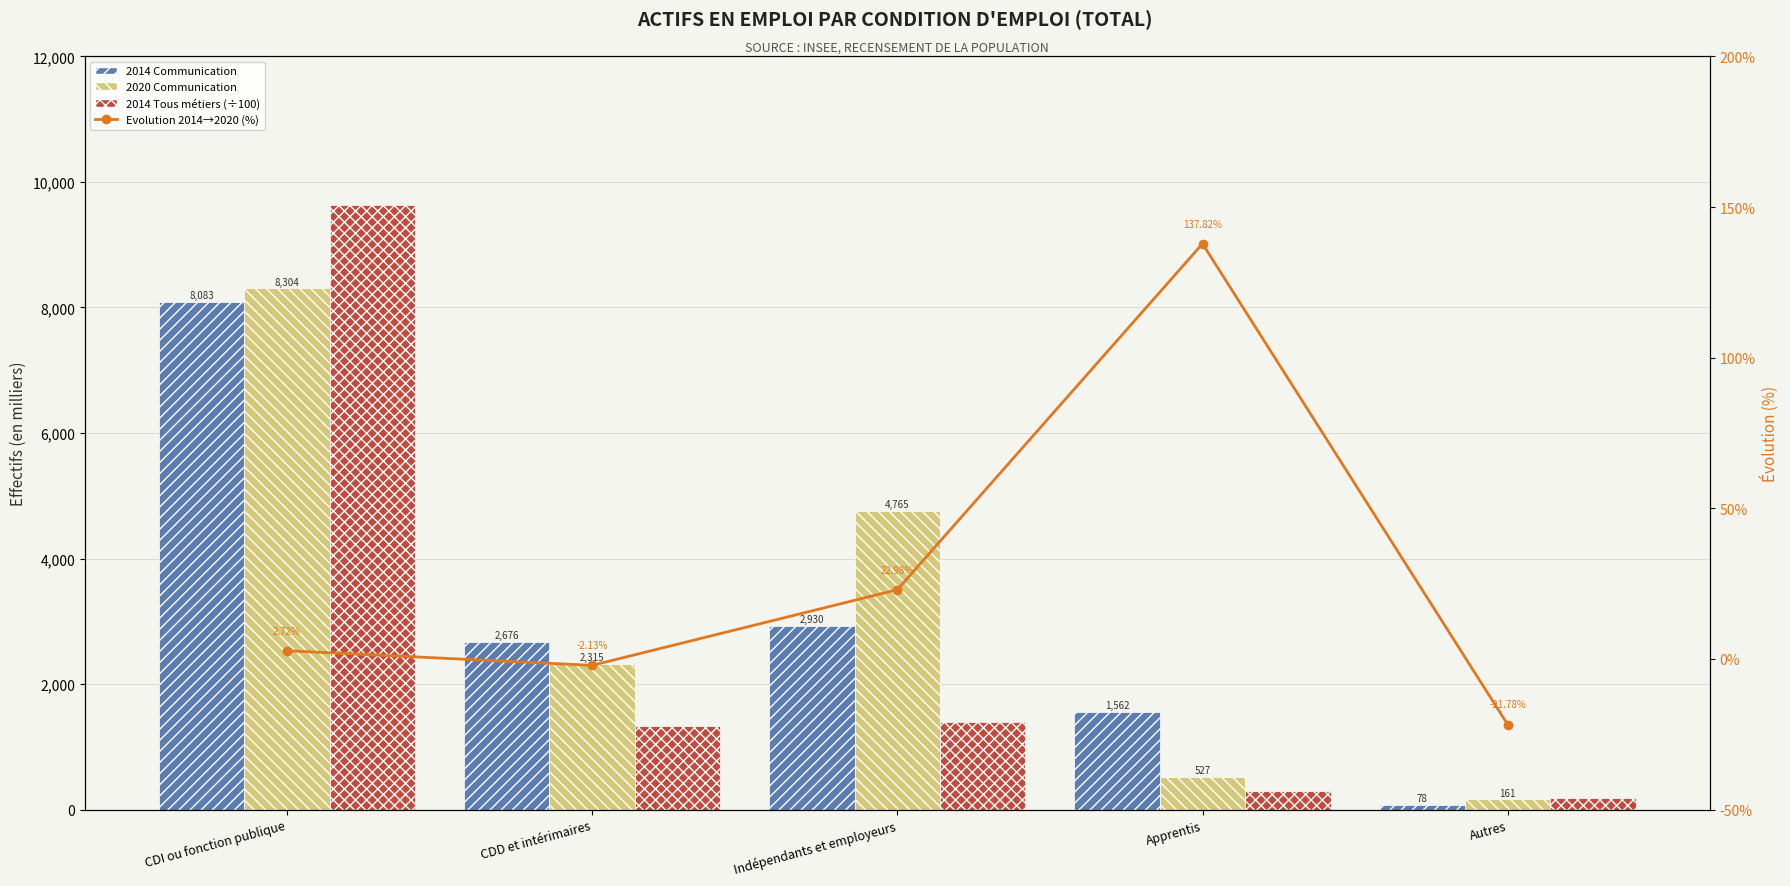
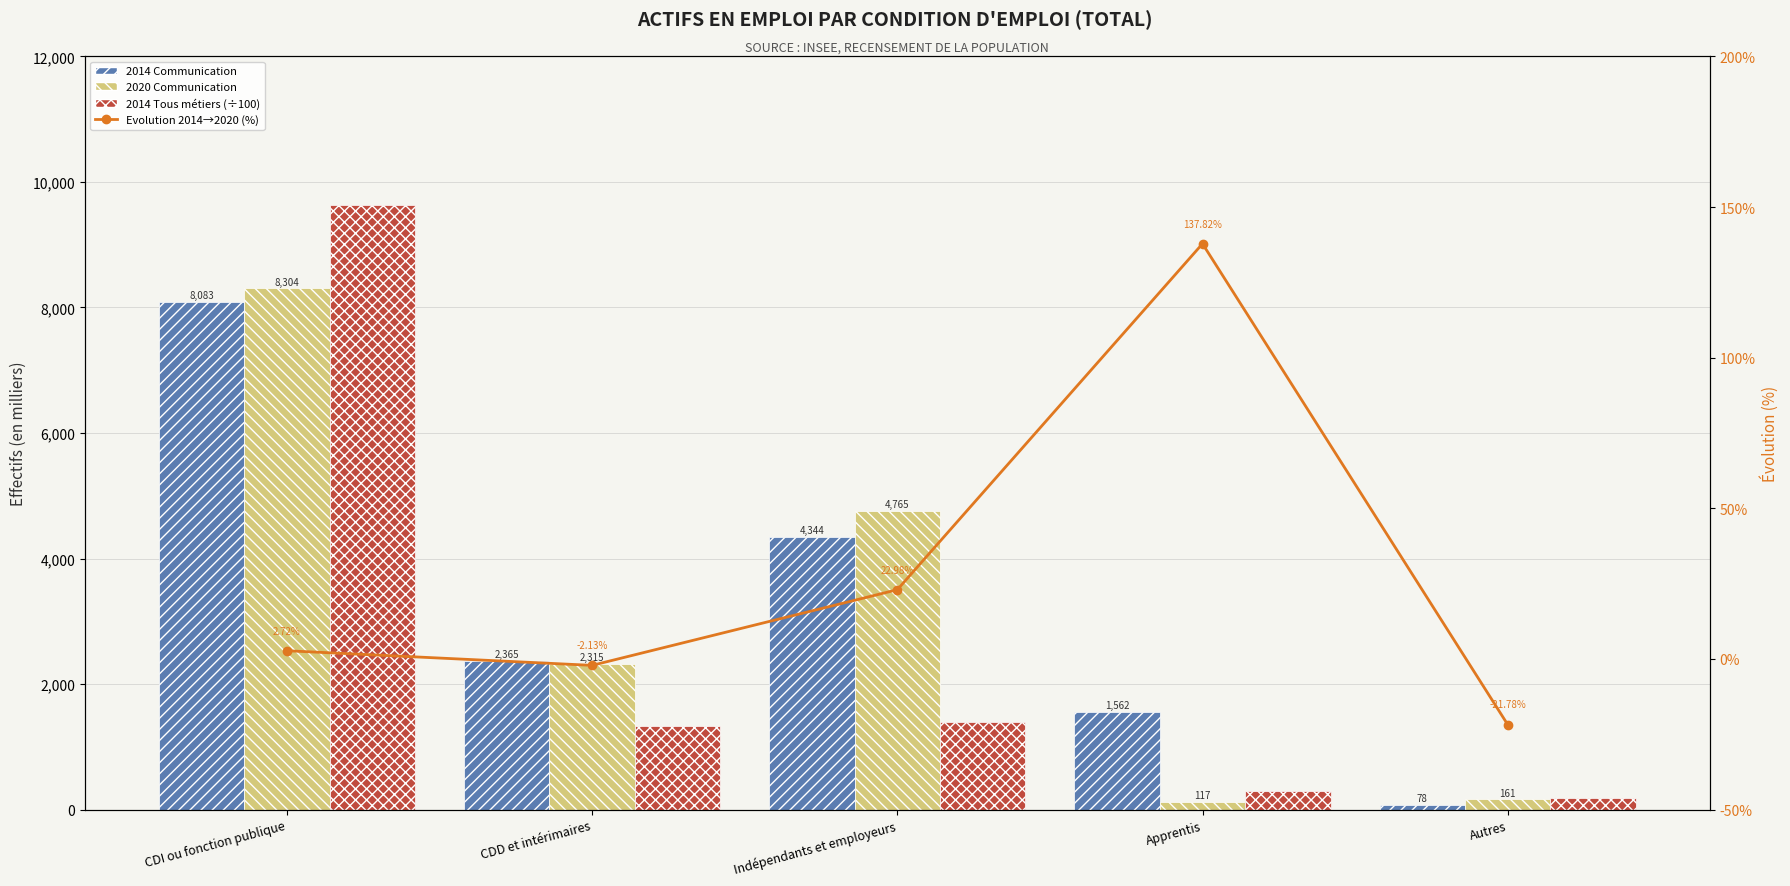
2014 Communication, CDD et intérimaires: 2,676 -> 2,365
2014 Communication, Indépendants et employeurs: 2,930 -> 4,344
2020 Communication, Apprentis: 527 -> 117
